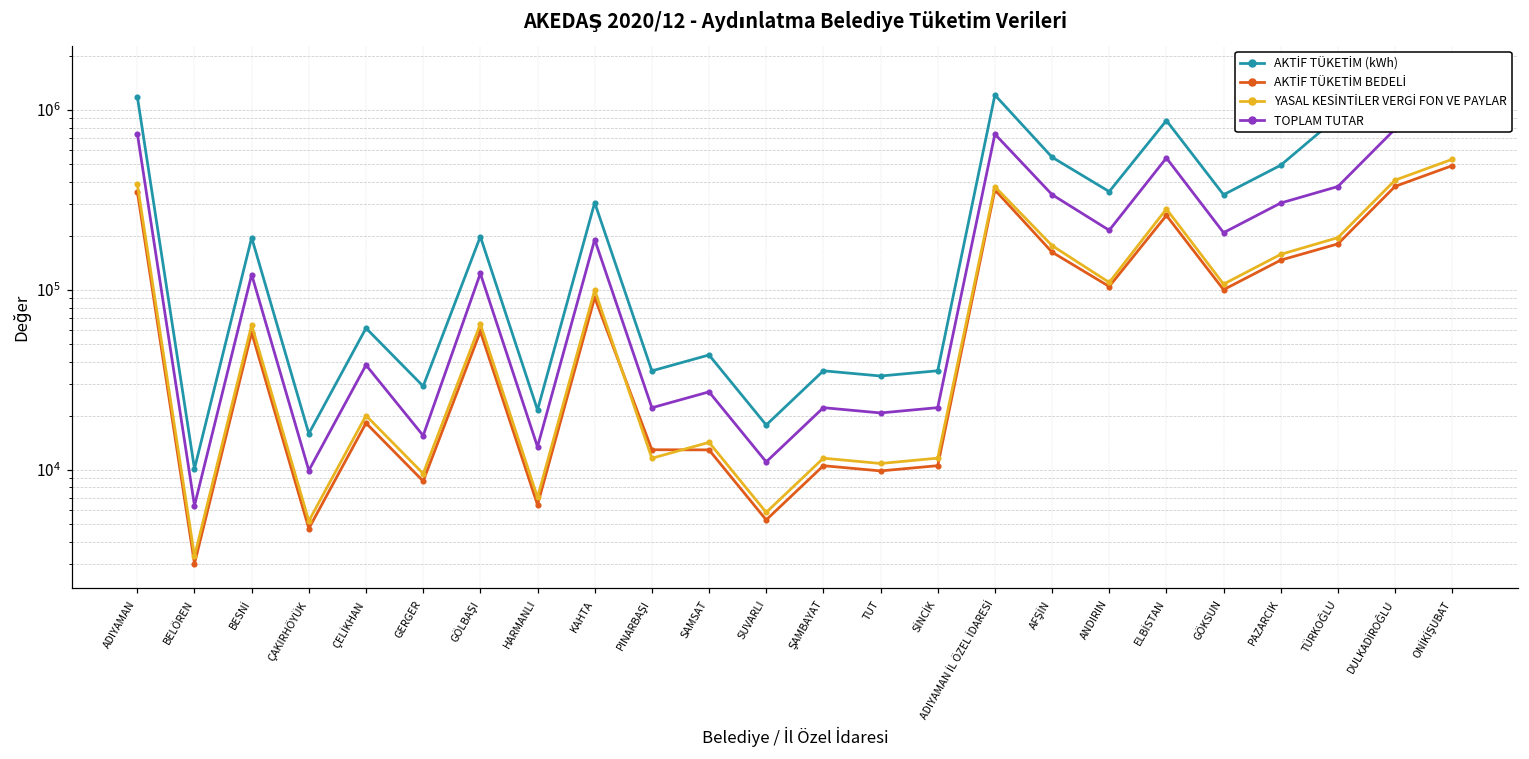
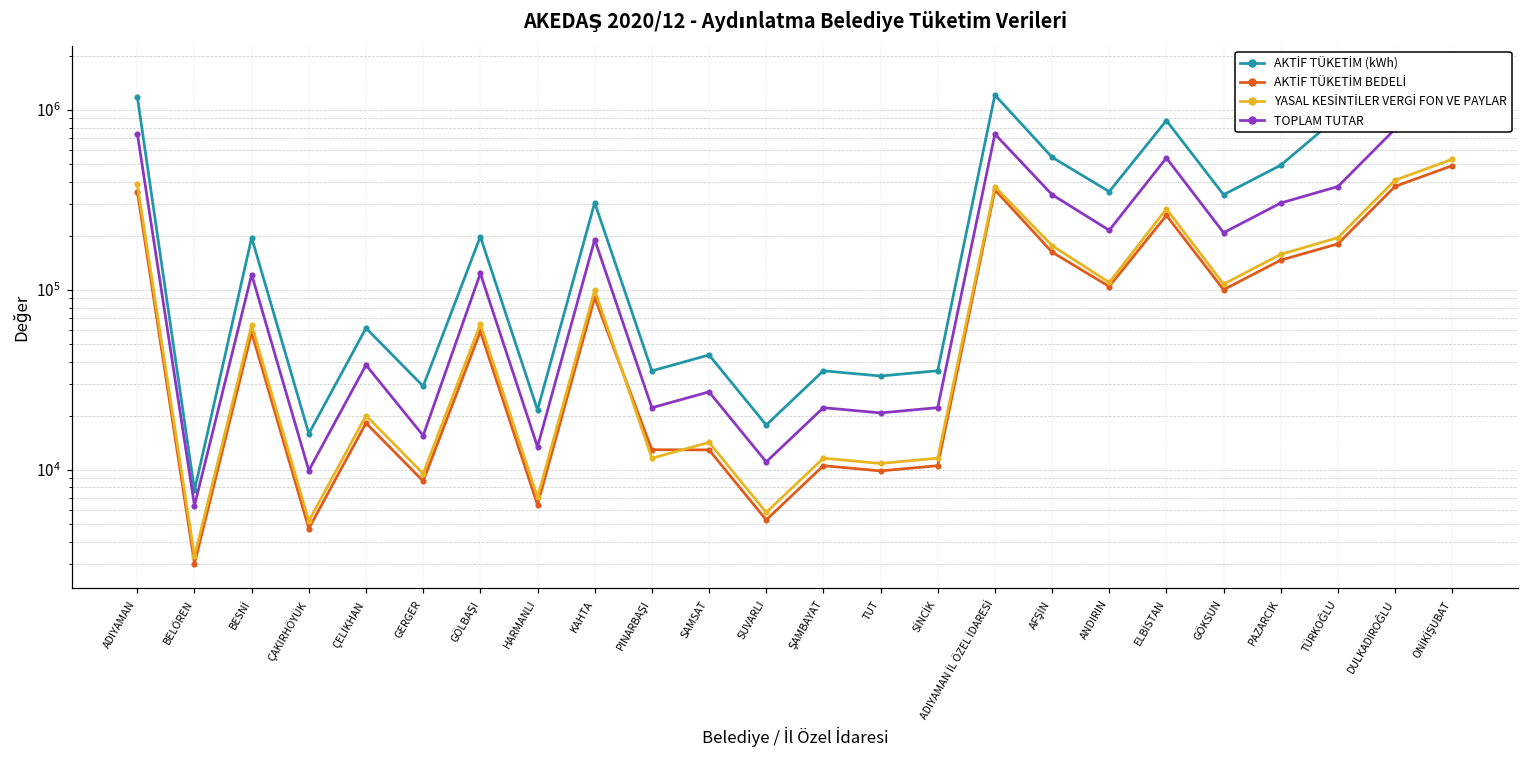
AKTİF TÜKETİM (kWh), BELÖREN: 10000 -> 8000
